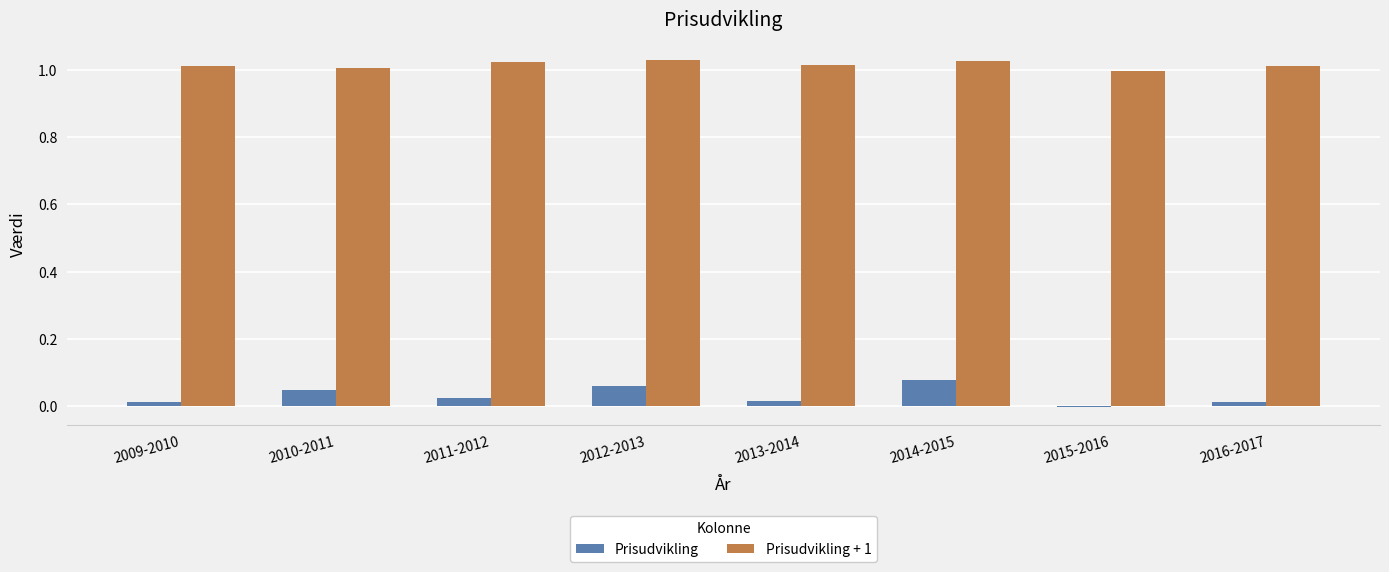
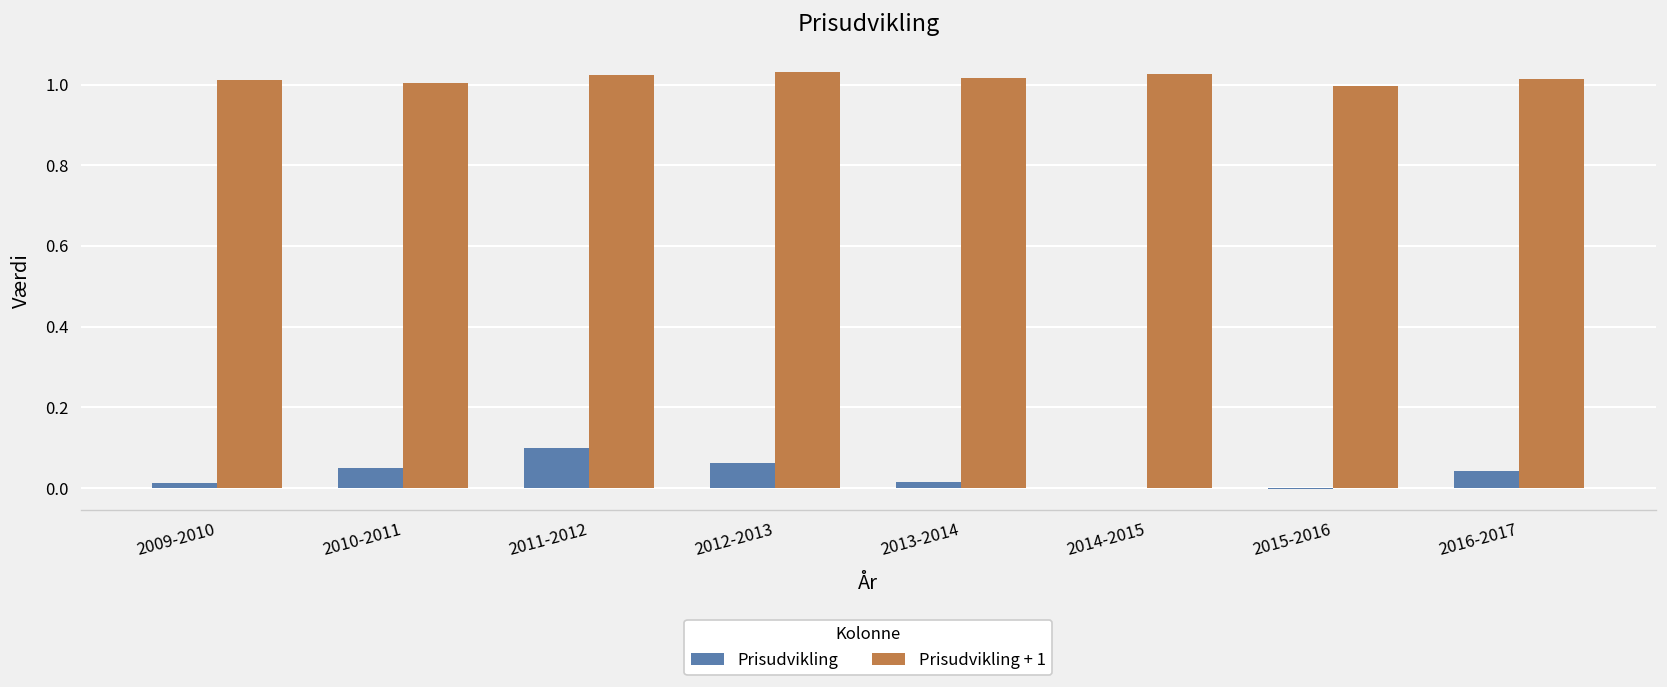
Prisudvikling, 2011-2012: 0.02 -> 0.10
Prisudvikling, 2014-2015: 0.08 -> 0.00
Prisudvikling, 2016-2017: 0.01 -> 0.04
